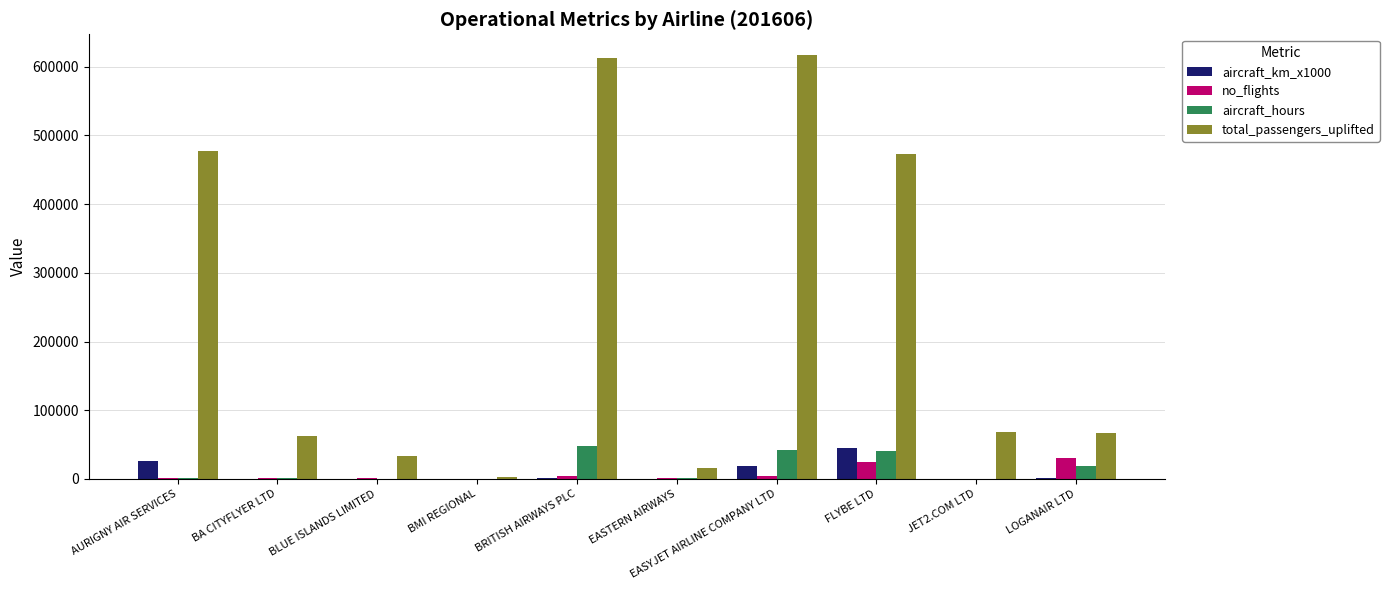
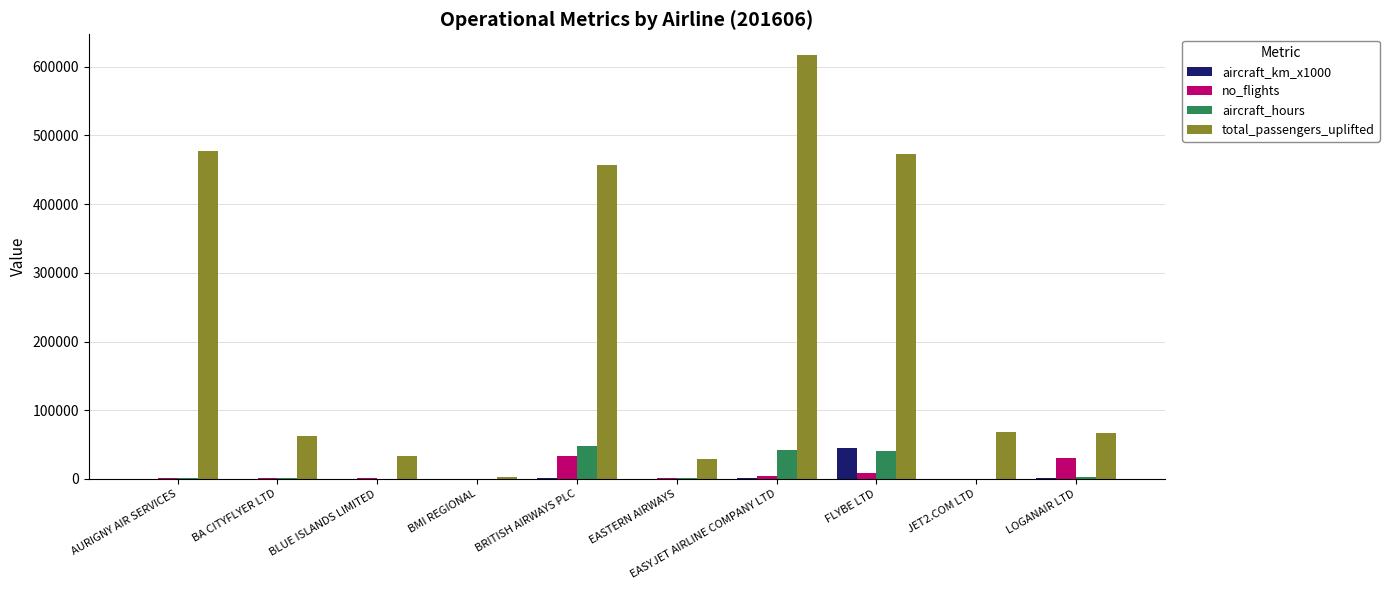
aircraft_km_x1000, AURIGNY AIR SERVICES: 30000 -> 0
no_flights, BRITISH AIRWAYS PLC: 0 -> 30000
total_passengers_uplifted, BRITISH AIRWAYS PLC: 610000 -> 460000
total_passengers_uplifted, EASTERN AIRWAYS: 20000 -> 30000
aircraft_km_x1000, EASYJET AIRLINE COMPANY LTD: 20000 -> 0
no_flights, FLYBE LTD: 20000 -> 10000
aircraft_hours, LOGANAIR LTD: 20000 -> 0
